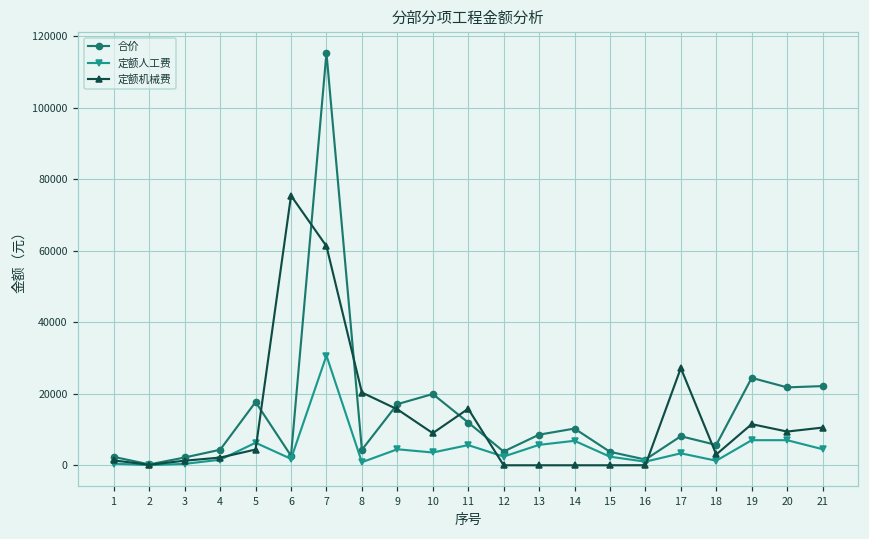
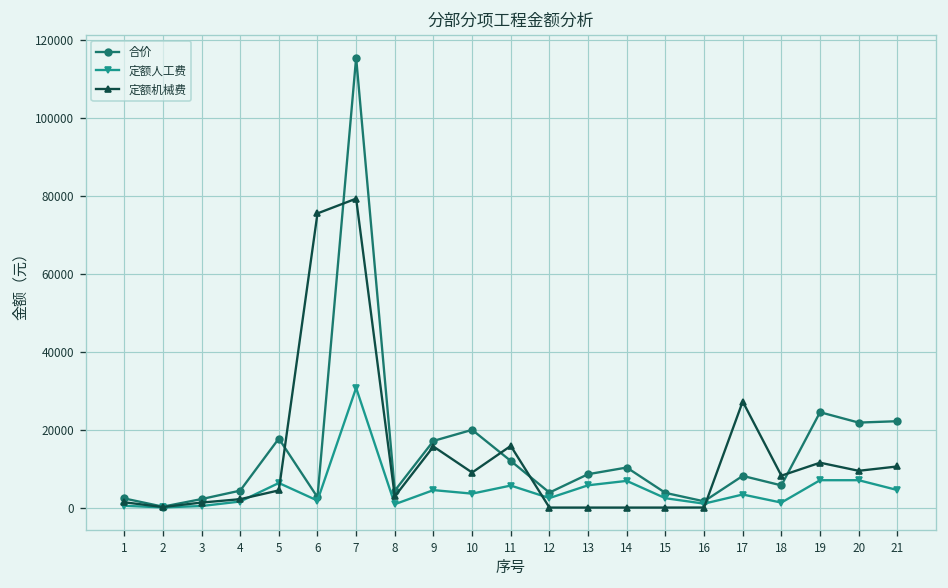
定额机械费, 7: 61000 -> 79000
定额机械费, 8: 20000 -> 3000
定额机械费, 18: 3000 -> 8000
